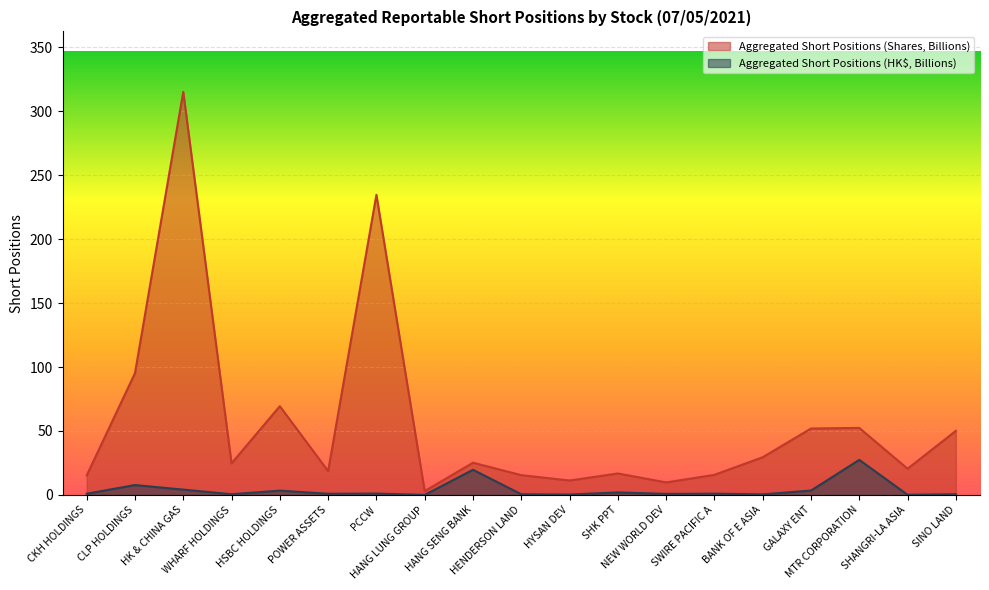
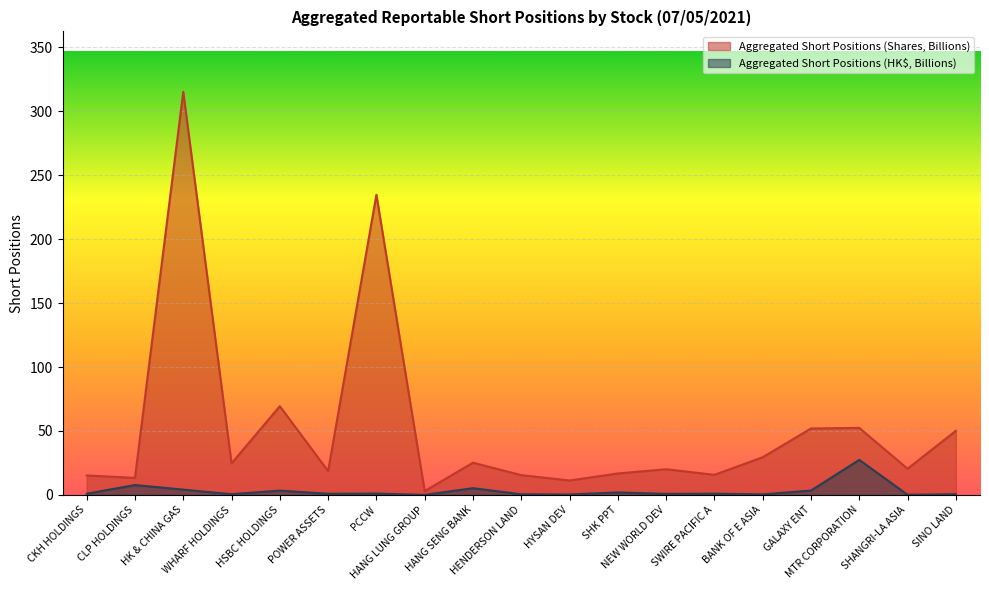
Aggregated Short Positions (Shares, Billions), CLP HOLDINGS: 95 -> 13
Aggregated Short Positions (HK$, Billions), HANG SENG BANK: 20 -> 5
Aggregated Short Positions (Shares, Billions), NEW WORLD DEV: 10 -> 20
